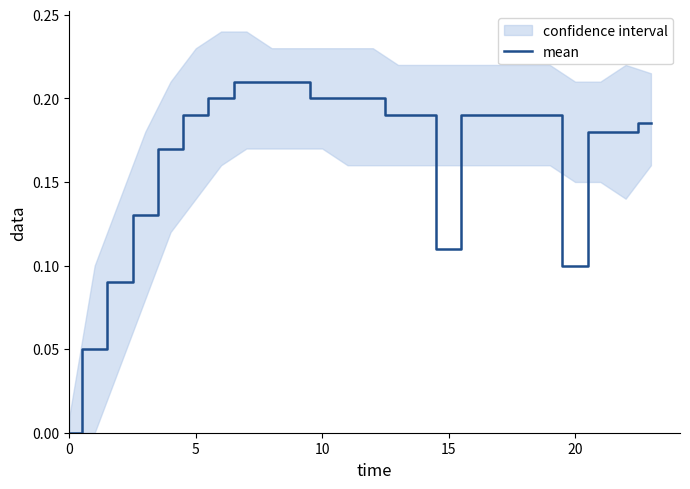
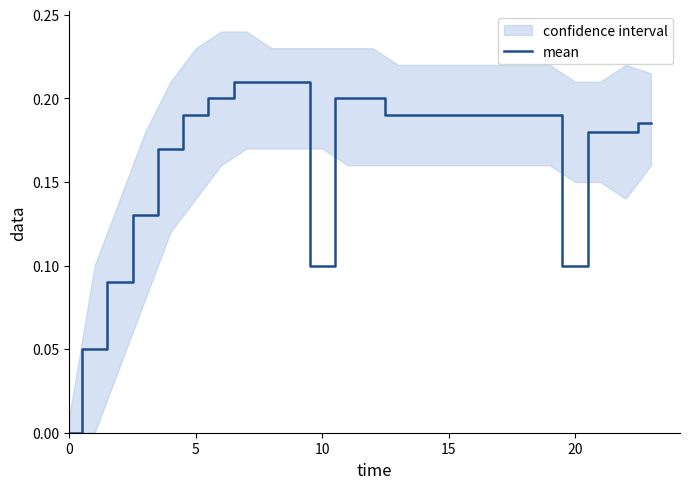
mean, 10: 0.2 -> 0.1
mean, 15: 0.11 -> 0.19
